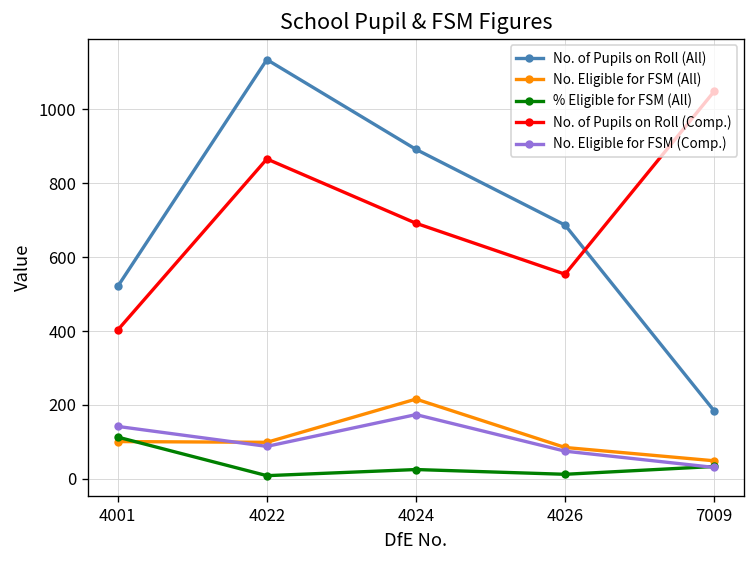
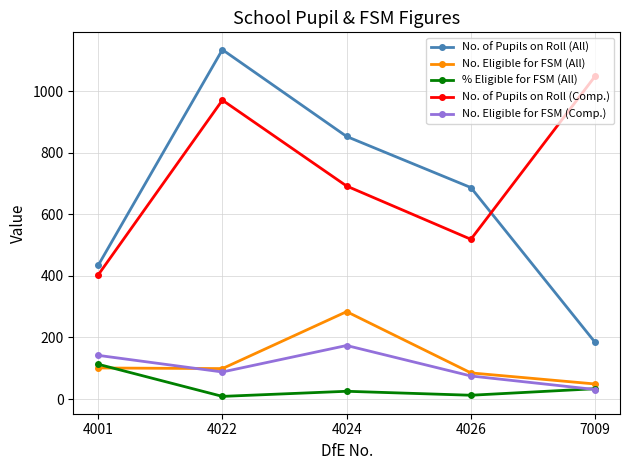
No. of Pupils on Roll (All), 4001: 520 -> 430
No. of Pupils on Roll (Comp.), 4022: 870 -> 970
No. of Pupils on Roll (All), 4024: 890 -> 850
No. Eligible for FSM (All), 4024: 220 -> 280
No. of Pupils on Roll (Comp.), 4026: 550 -> 520
